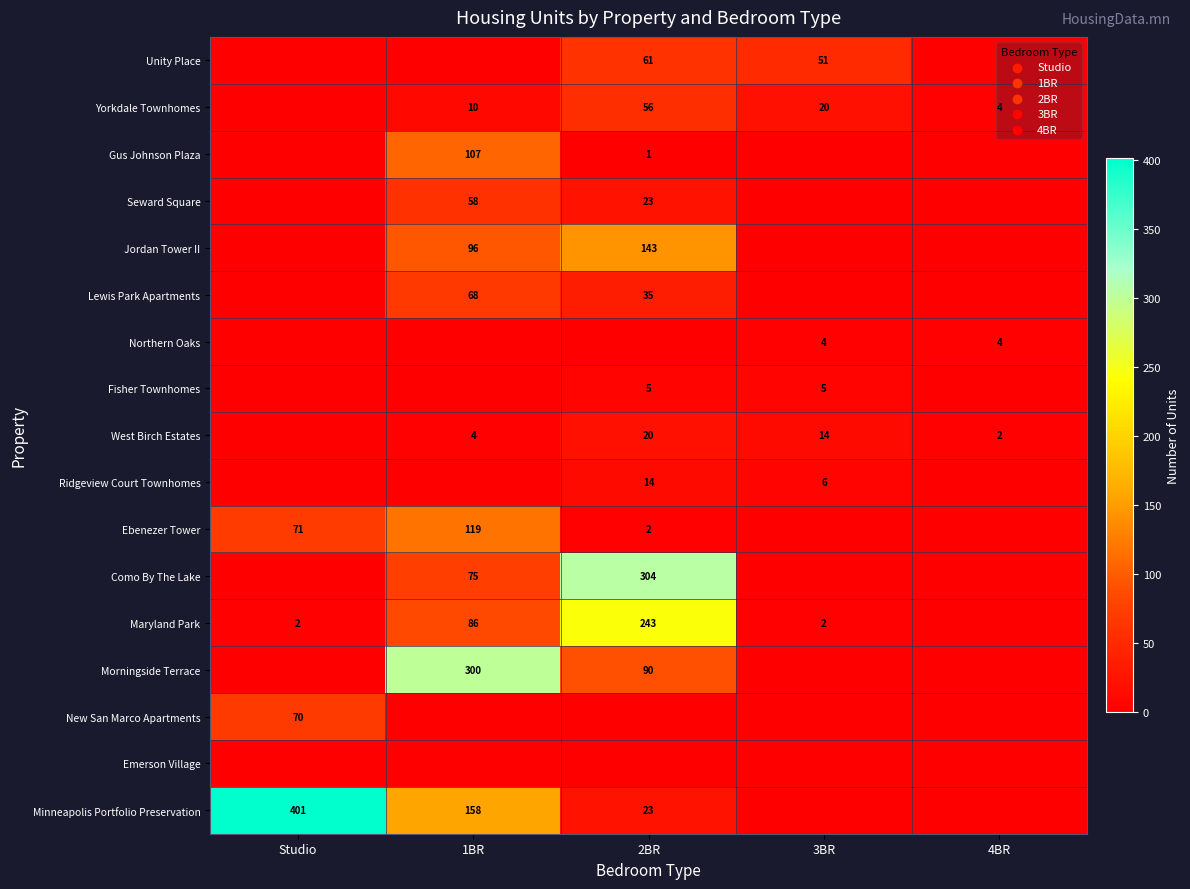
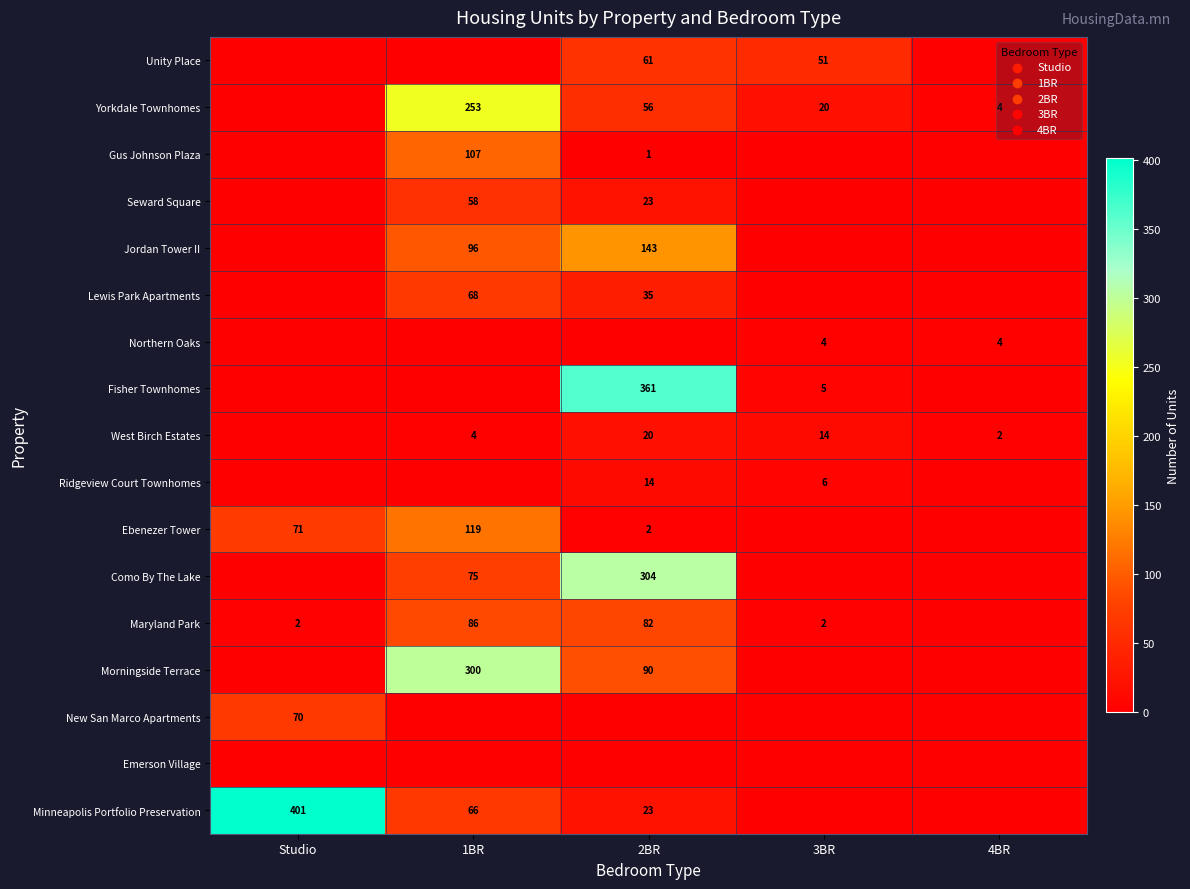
Yorkdale Townhomes, 1BR: 10 -> 253
Fisher Townhomes, 2BR: 5 -> 361
Maryland Park, 2BR: 243 -> 82
Minneapolis Portfolio Preservation, 1BR: 158 -> 66
